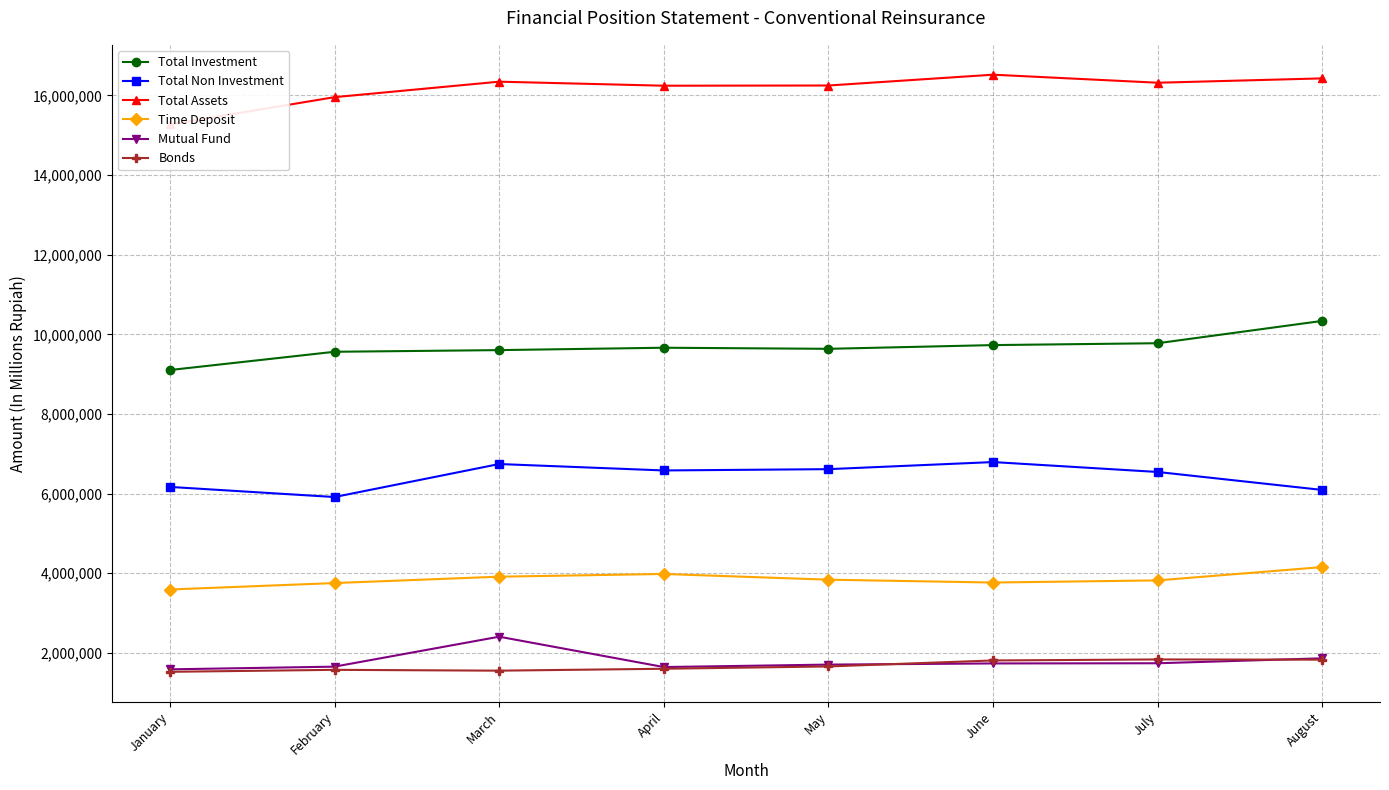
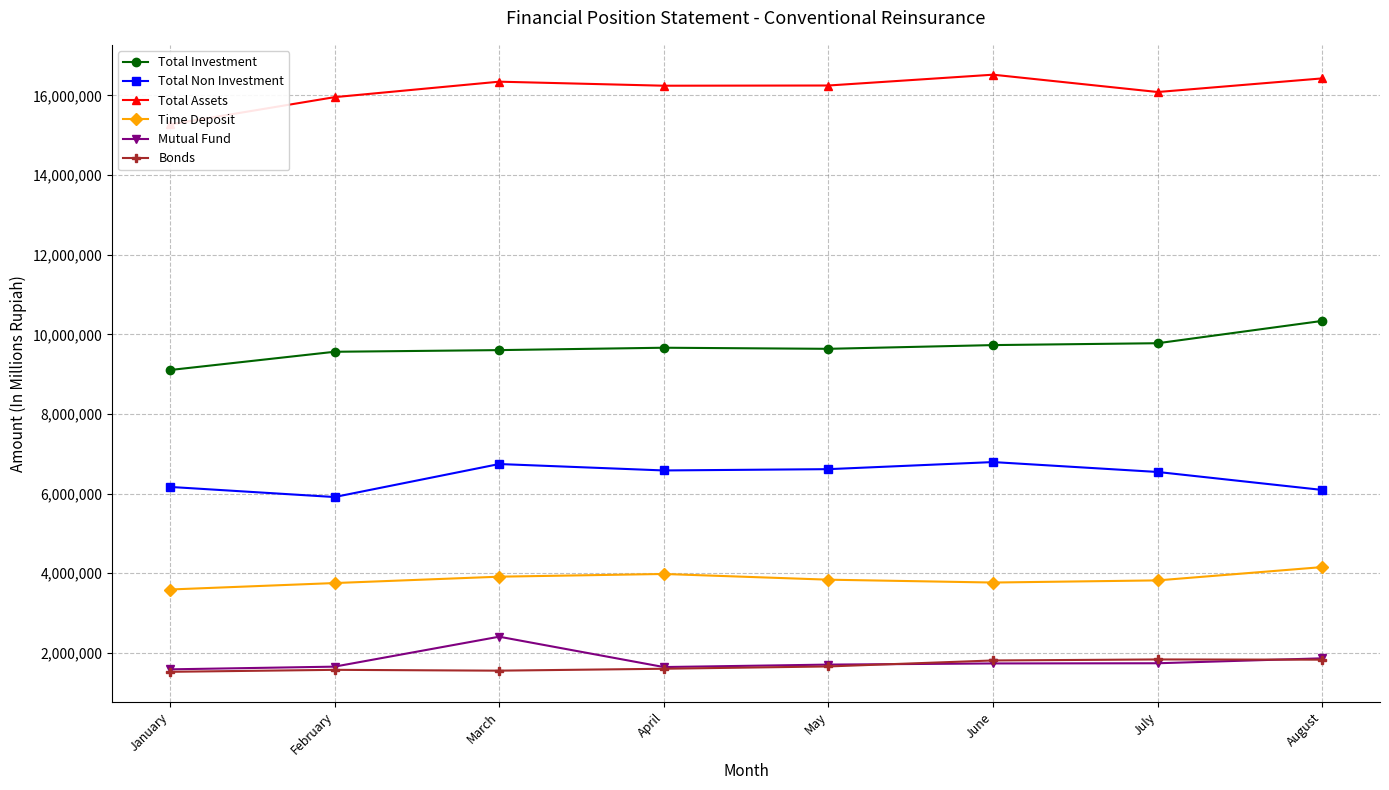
Total Assets, July: 16,300,000 -> 16,100,000
